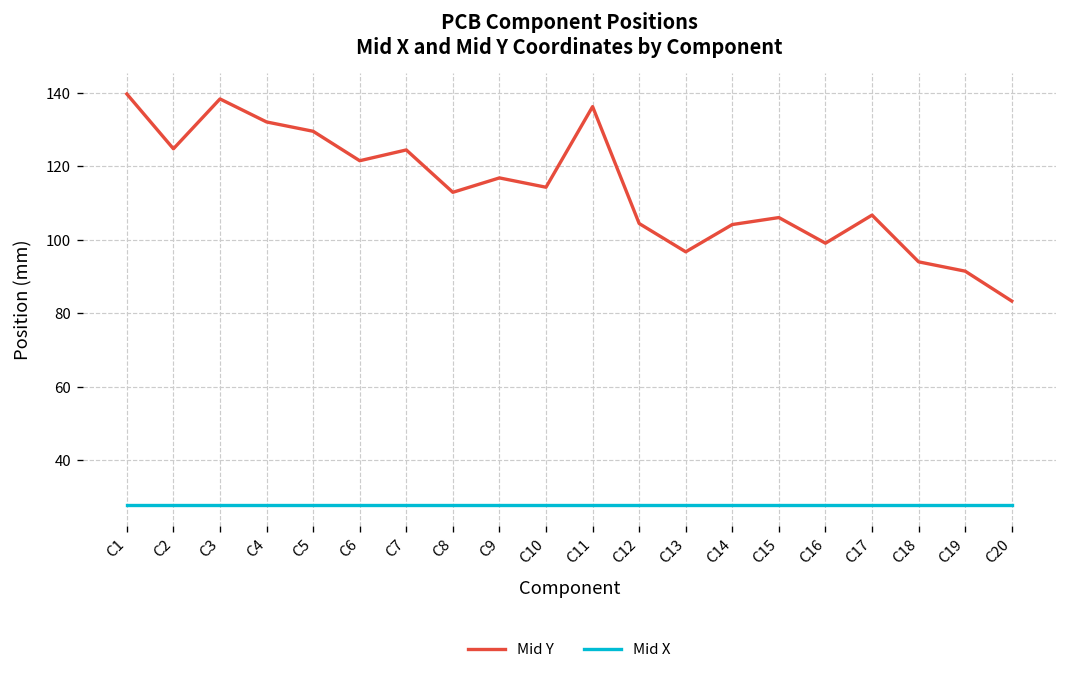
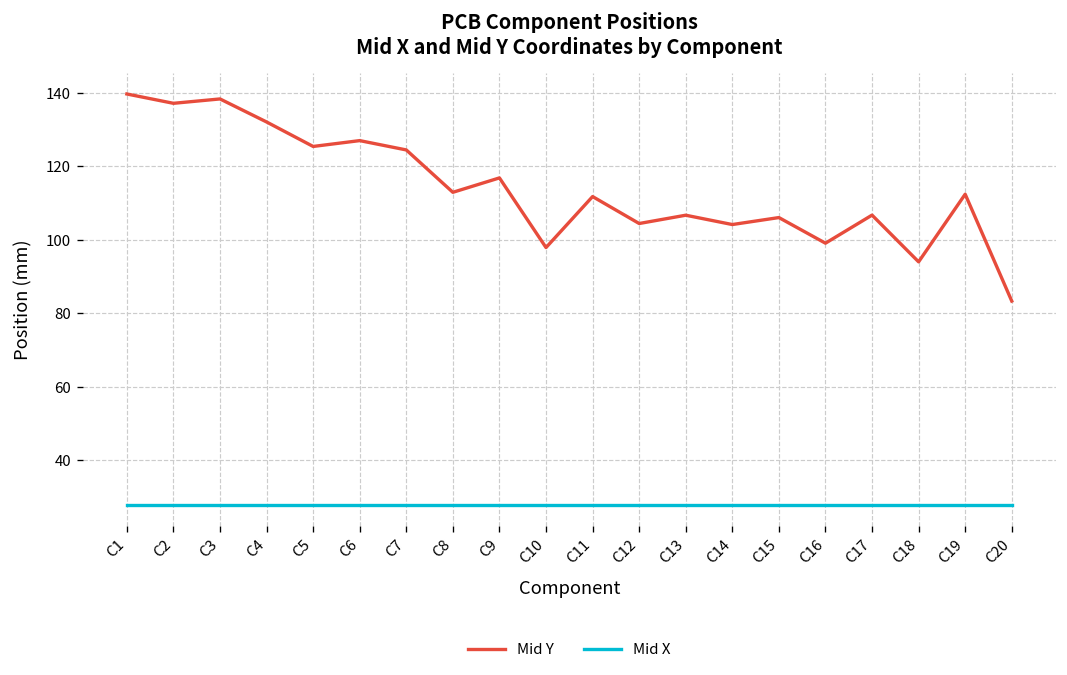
Mid Y, C2: 125 -> 137
Mid Y, C5: 130 -> 125
Mid Y, C6: 122 -> 127
Mid Y, C10: 114 -> 98
Mid Y, C11: 136 -> 112
Mid Y, C13: 97 -> 107
Mid Y, C19: 91 -> 112
